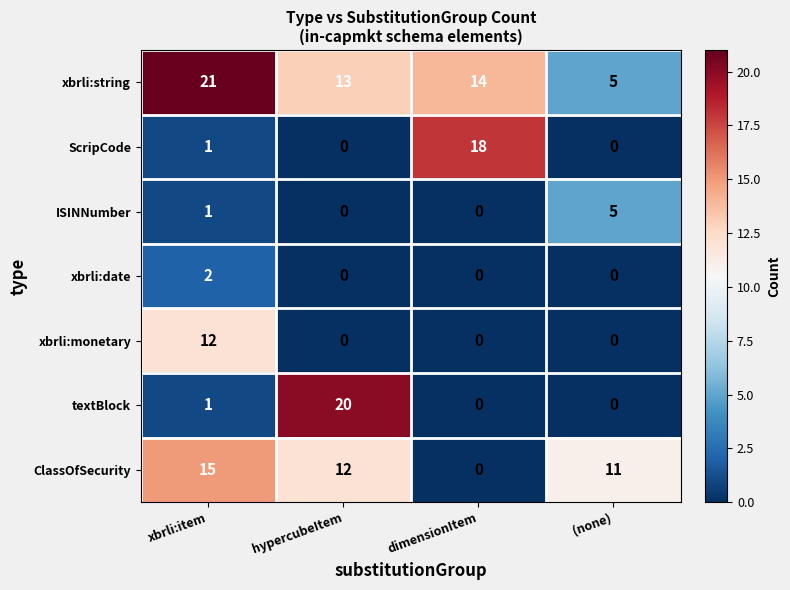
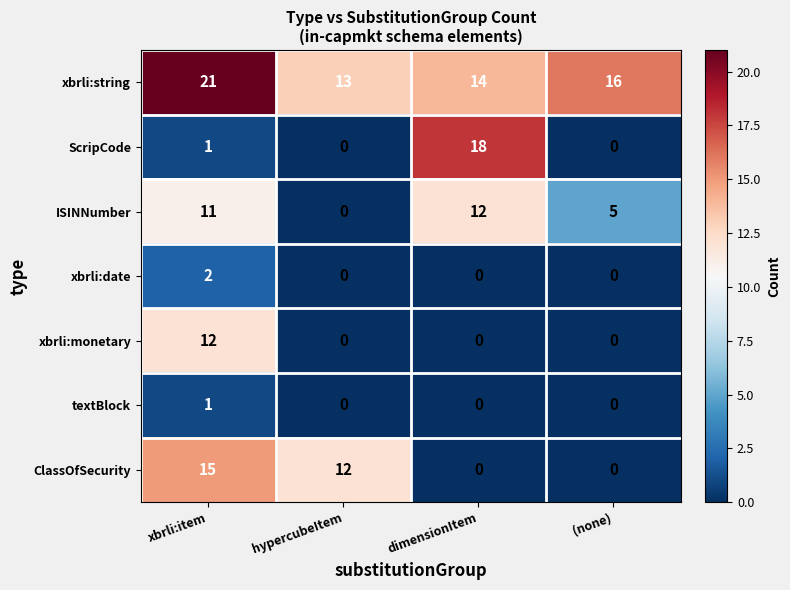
xbrli:string, (none): 5 -> 16
ISINNumber, xbrli:item: 1 -> 11
ISINNumber, dimensionItem: 0 -> 12
textBlock, hypercubeItem: 20 -> 0
ClassOfSecurity, (none): 11 -> 0
